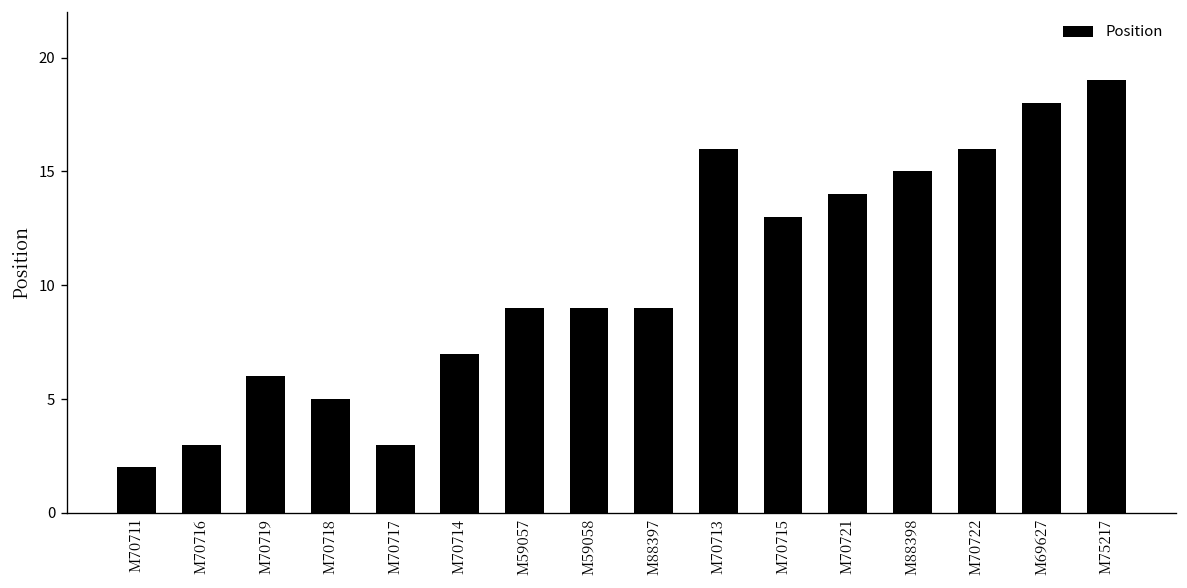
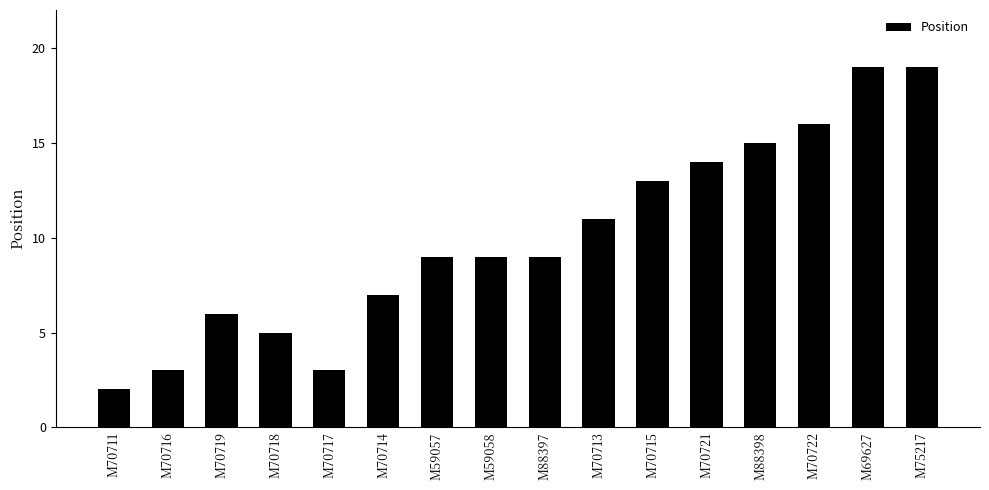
M70713: 16 -> 11
M69627: 18 -> 19
